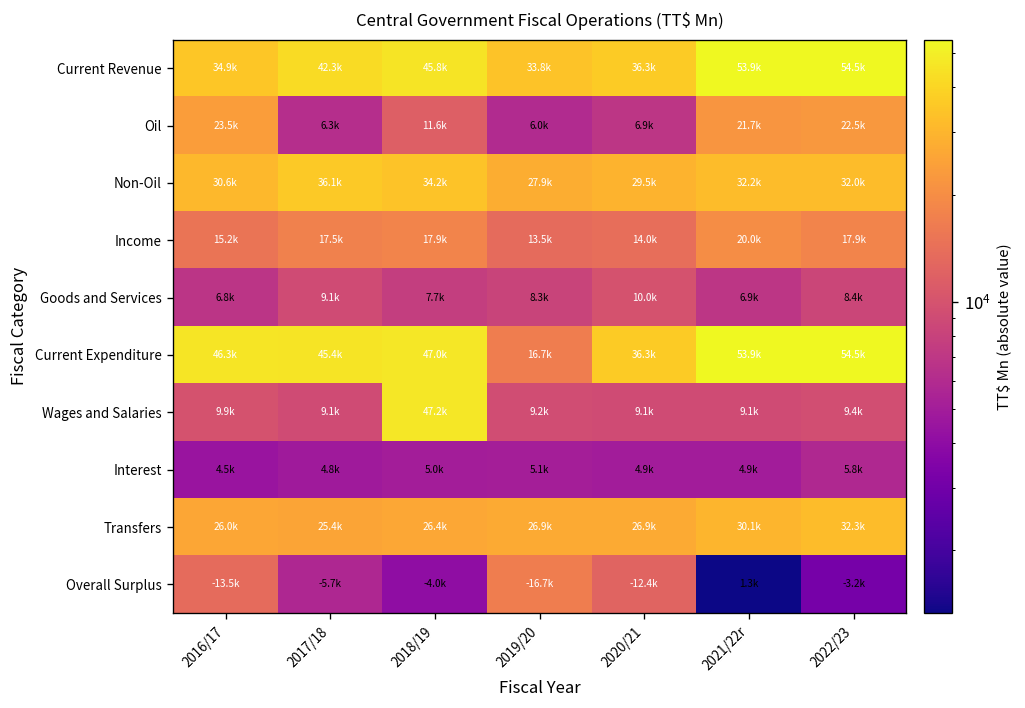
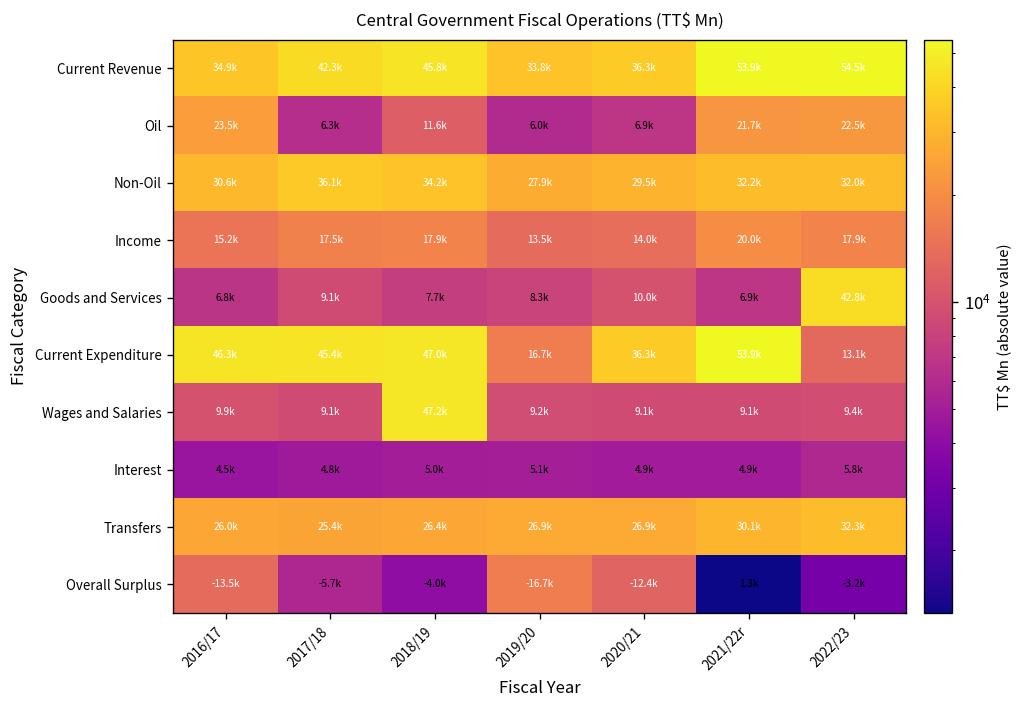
Goods and Services, 2022/23: 8.4k -> 42.8k
Current Expenditure, 2022/23: 54.5k -> 13.1k
